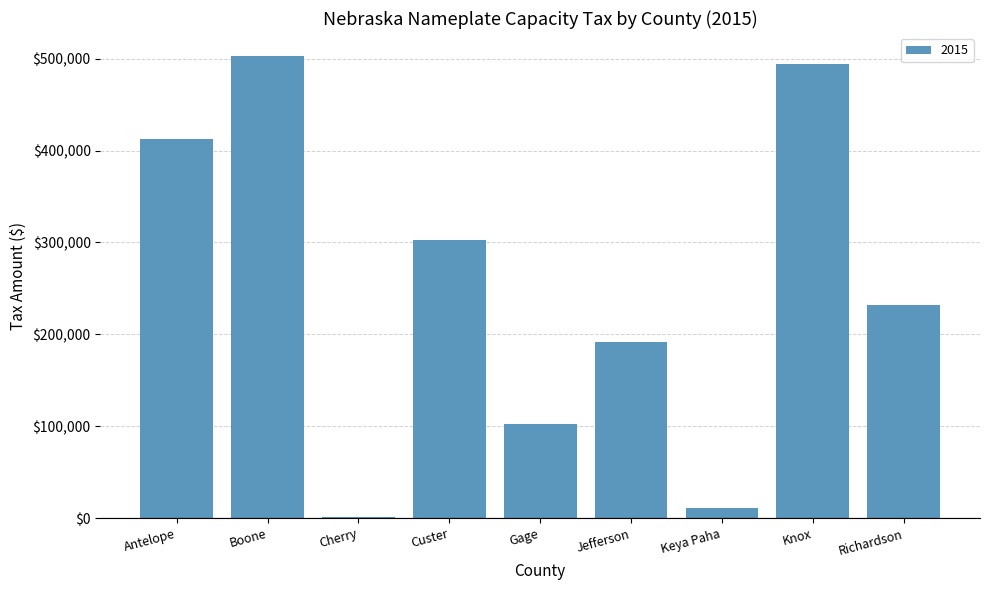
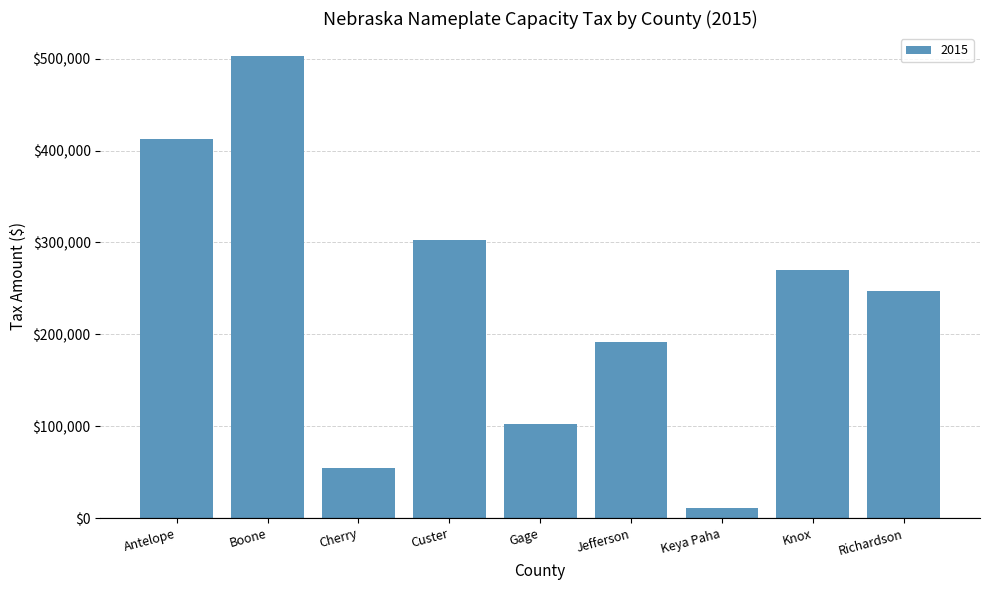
Cherry: $0 -> $50,000
Knox: $490,000 -> $270,000
Richardson: $230,000 -> $250,000
